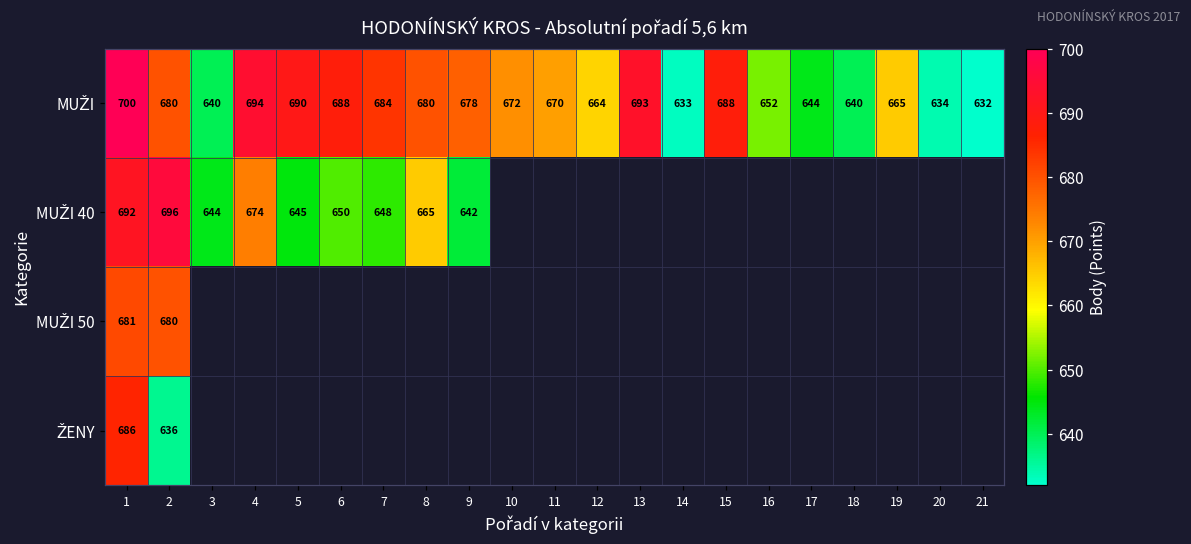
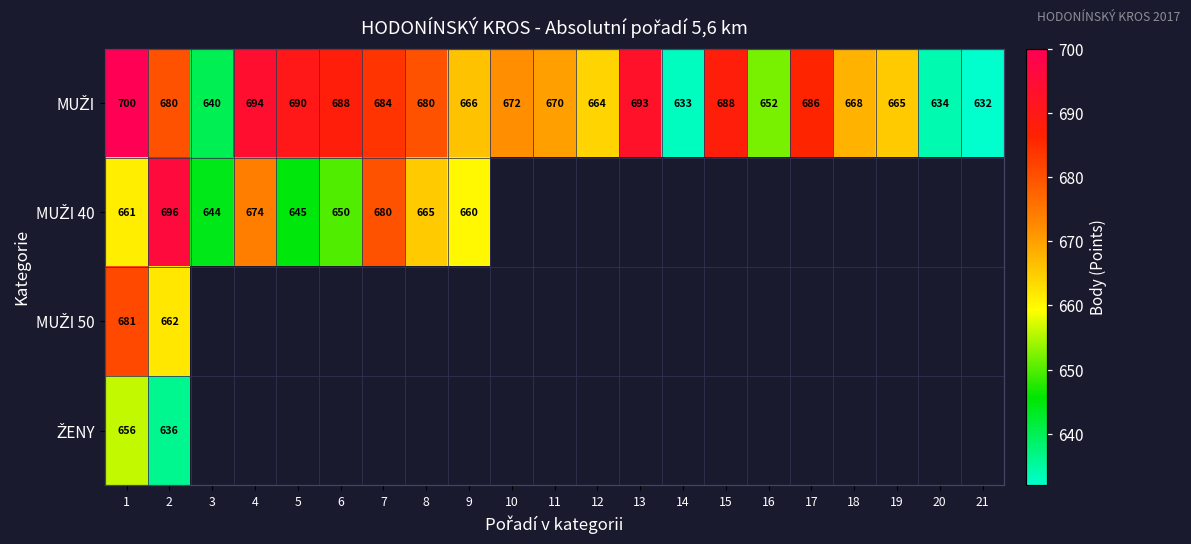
MUŽI, 9: 678 -> 666
MUŽI, 17: 644 -> 686
MUŽI, 18: 640 -> 668
MUŽI 40, 1: 692 -> 661
MUŽI 40, 7: 648 -> 680
MUŽI 40, 9: 642 -> 660
MUŽI 50, 2: 680 -> 662
ŽENY, 1: 686 -> 656
